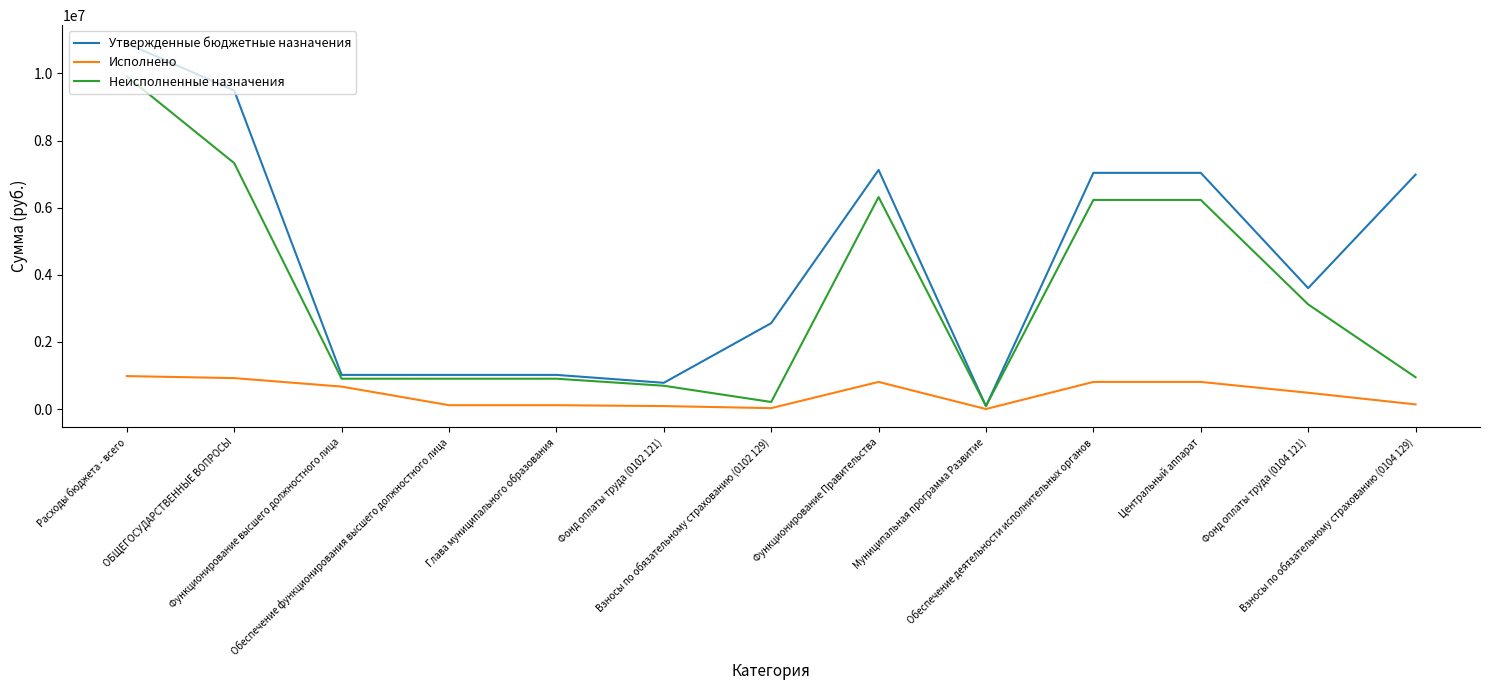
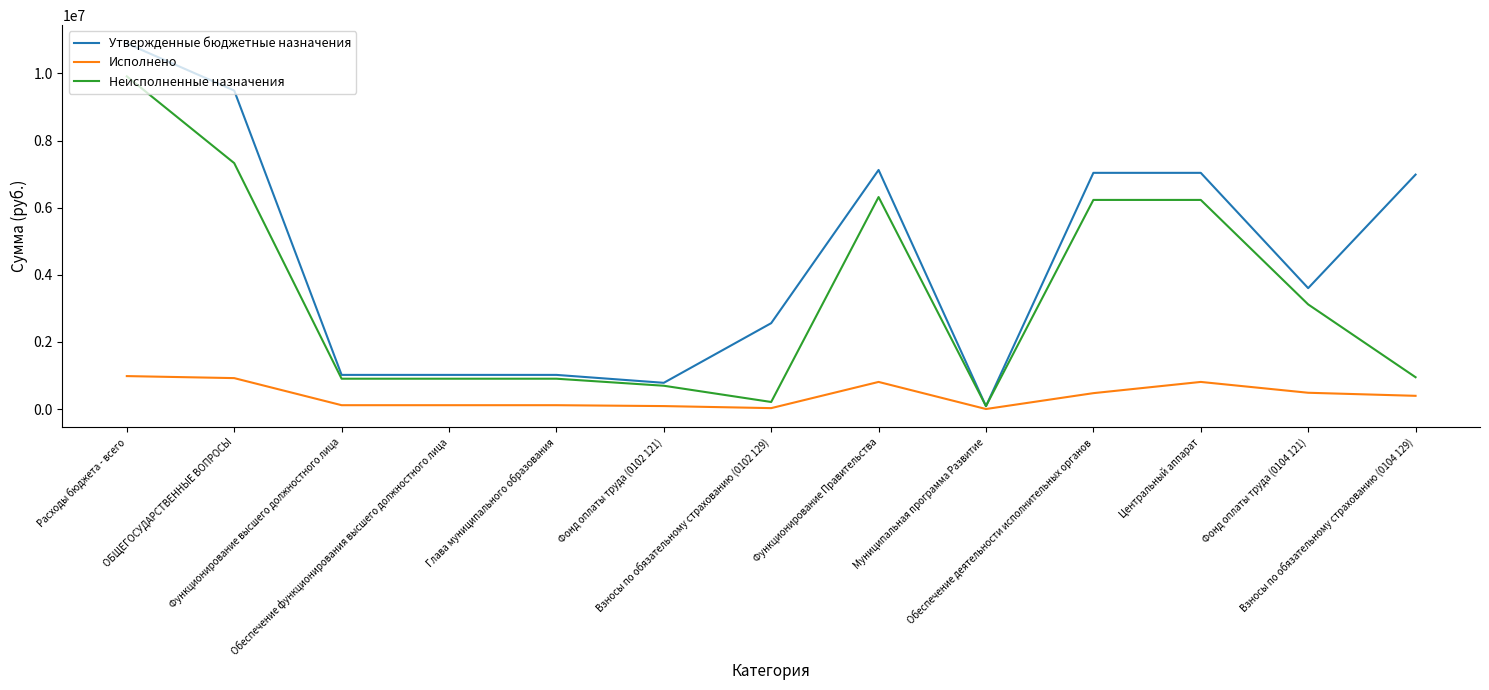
Исполнено, Функционирование высшего должностного лица: 700000 -> 100000
Исполнено, Обеспечение деятельности исполнительных органов: 800000 -> 500000
Исполнено, Взносы по обязательному страхованию (0104 129): 100000 -> 400000
